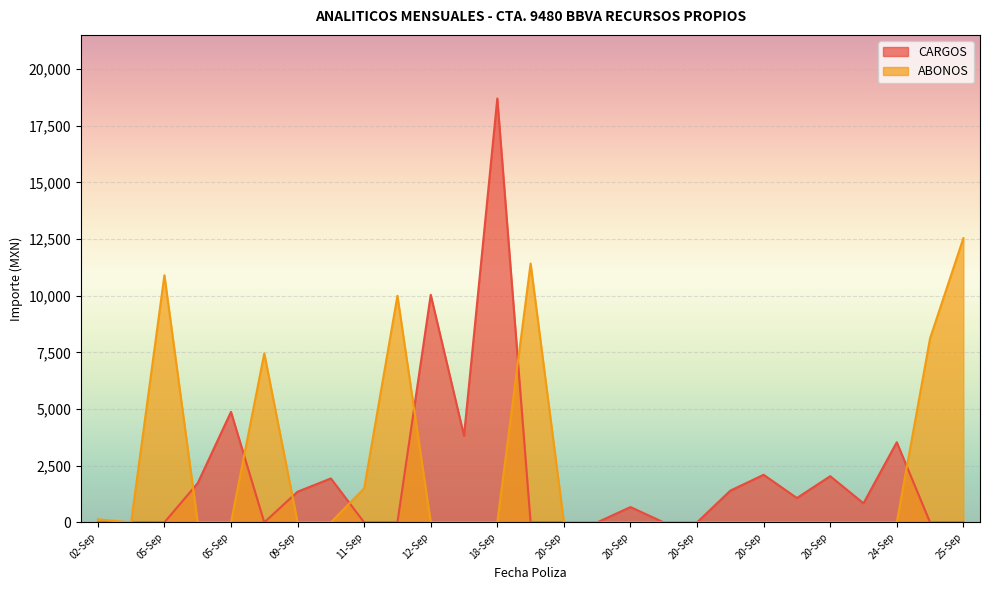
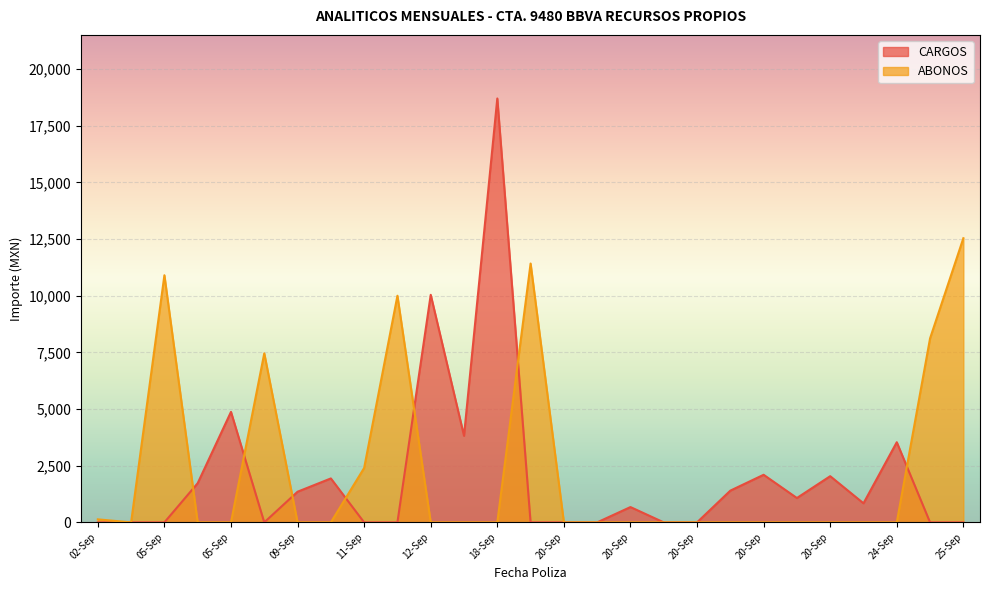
ABONOS, 11-Sep: 1,500 -> 2,400
